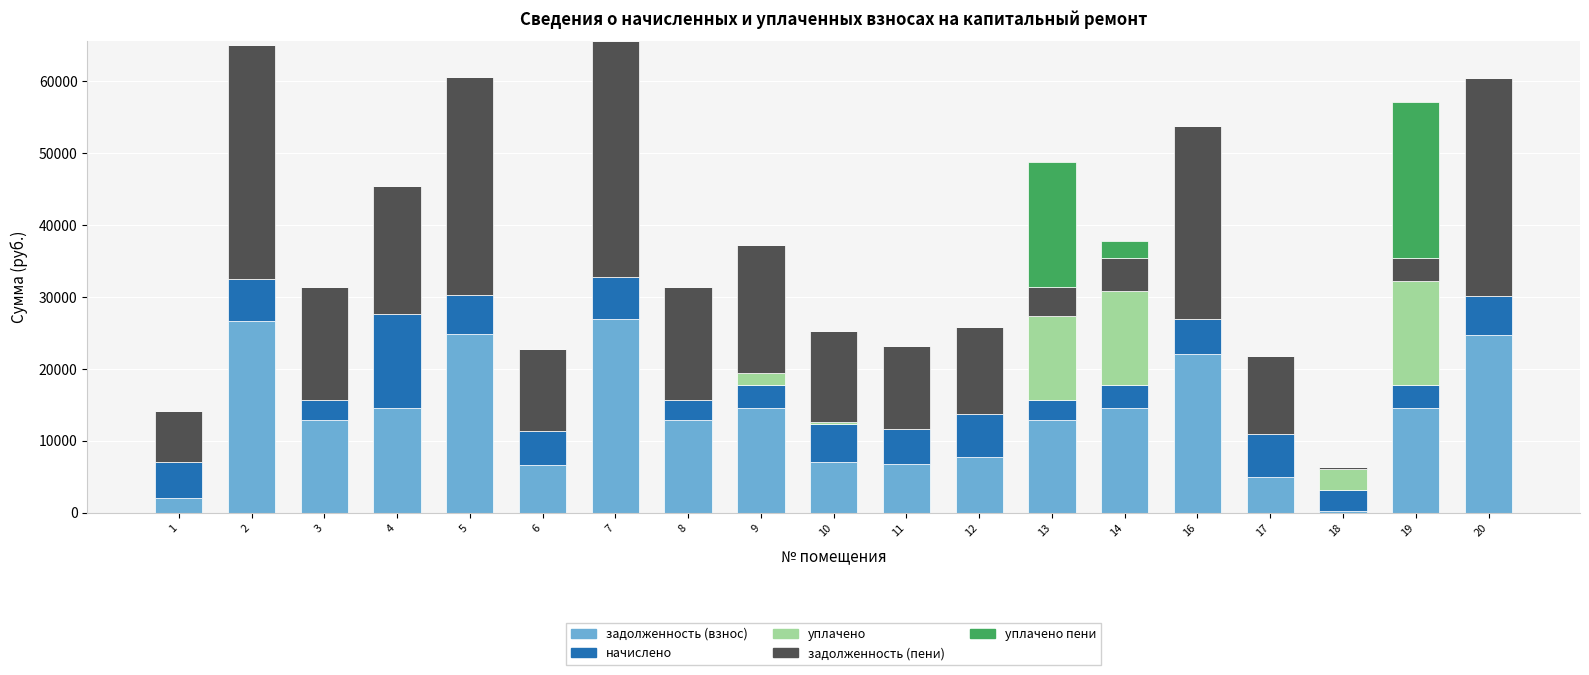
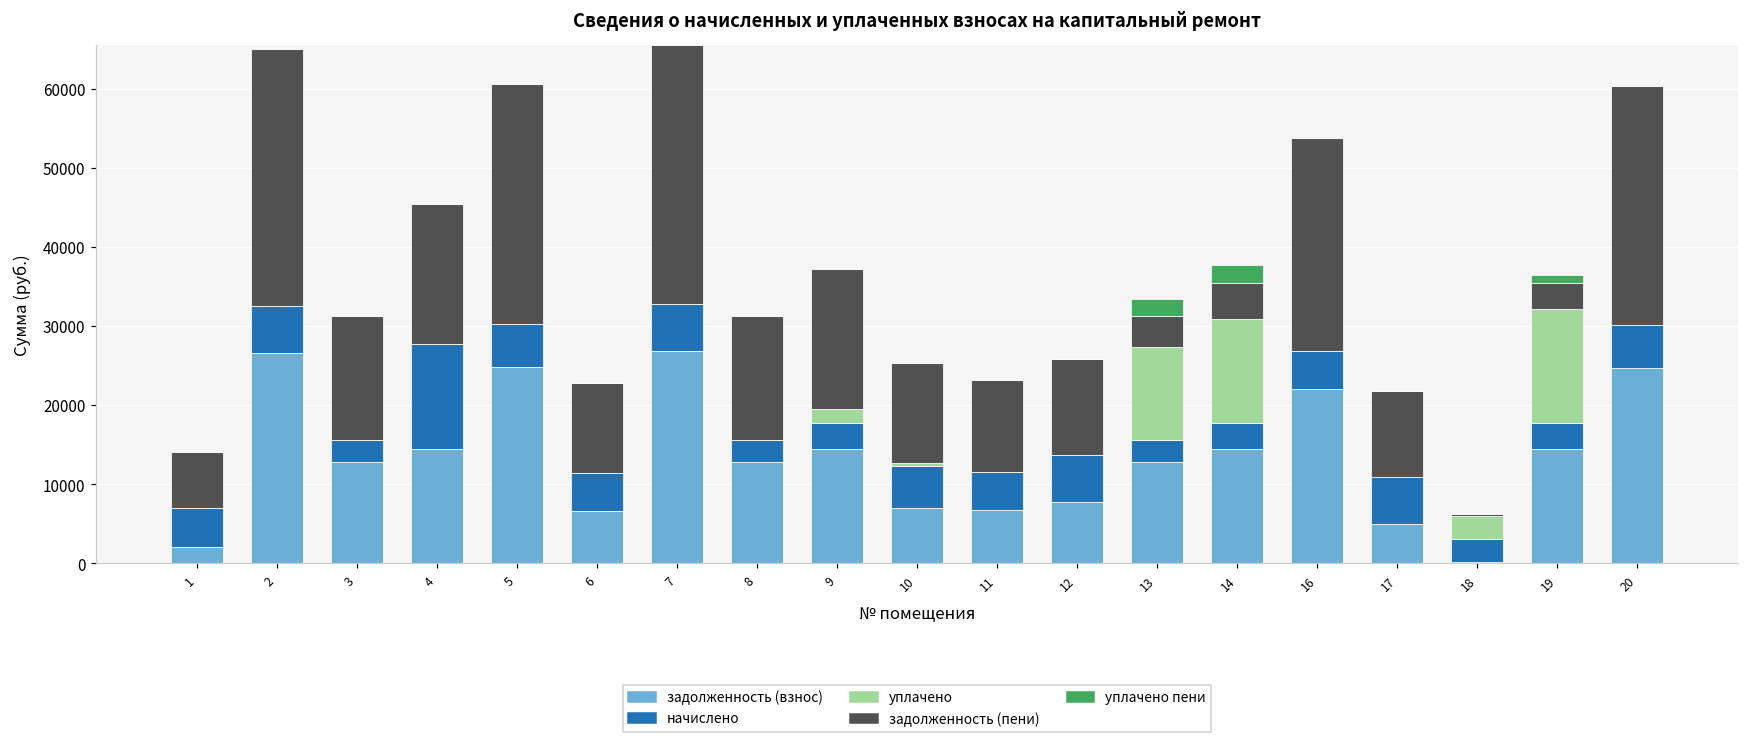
уплачено пени, 13: 17000 -> 2000
уплачено пени, 19: 22000 -> 1000
